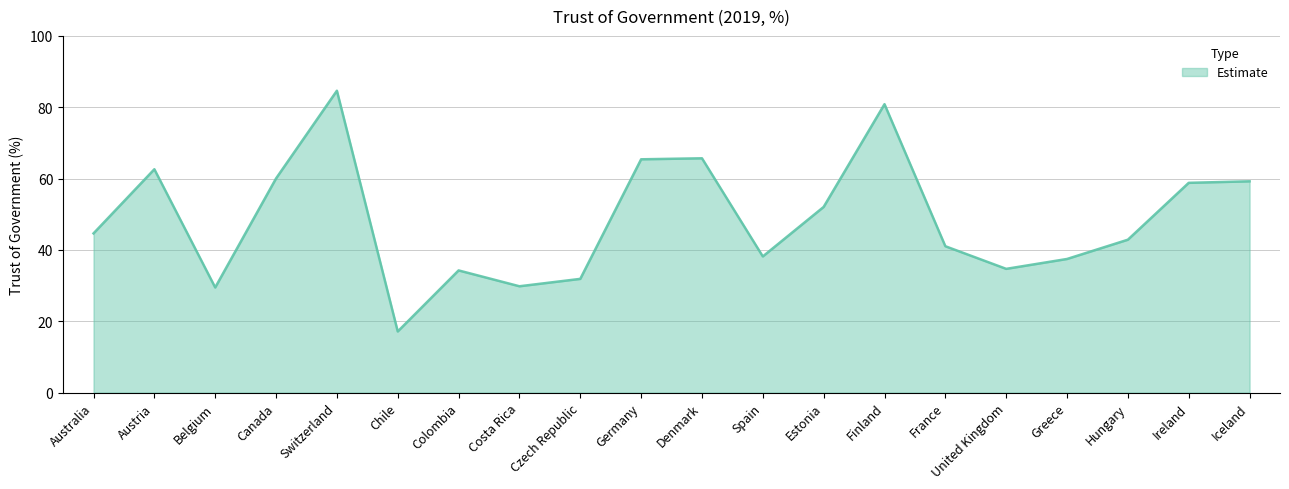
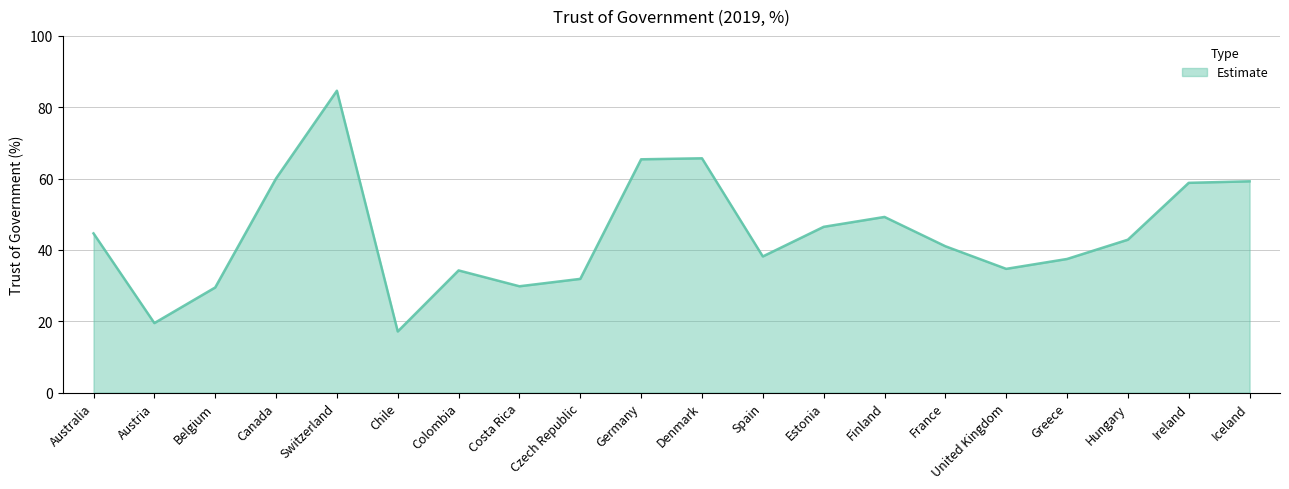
Austria: 63 -> 20
Estonia: 52 -> 46
Finland: 81 -> 49
